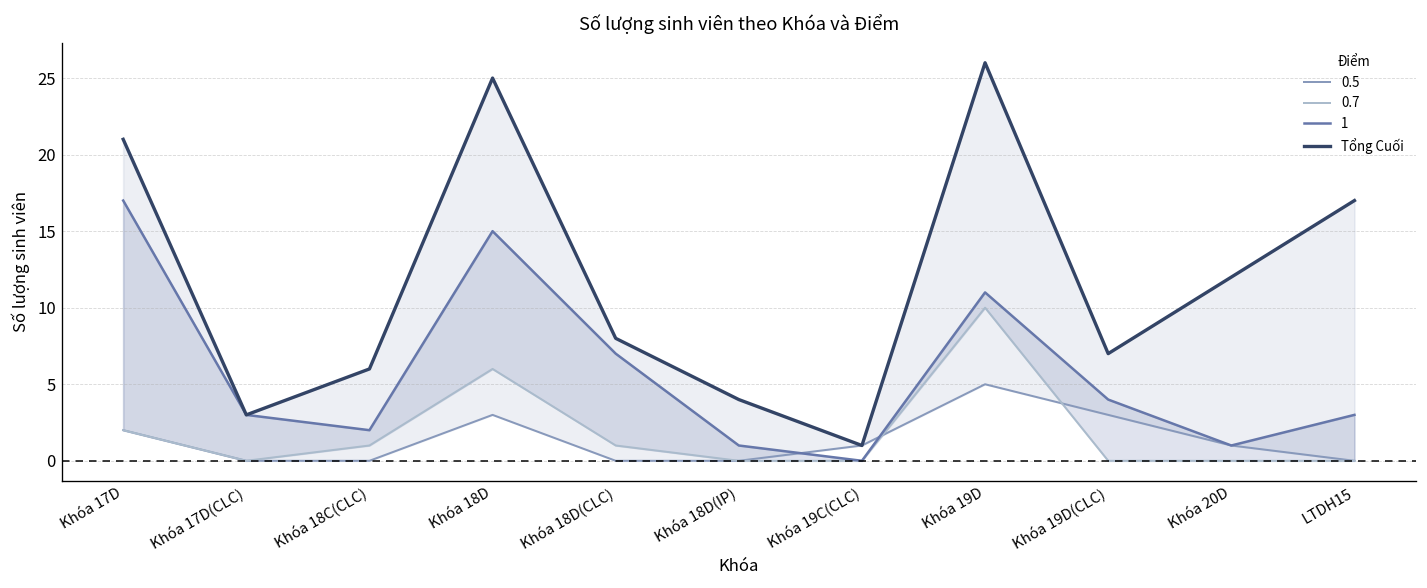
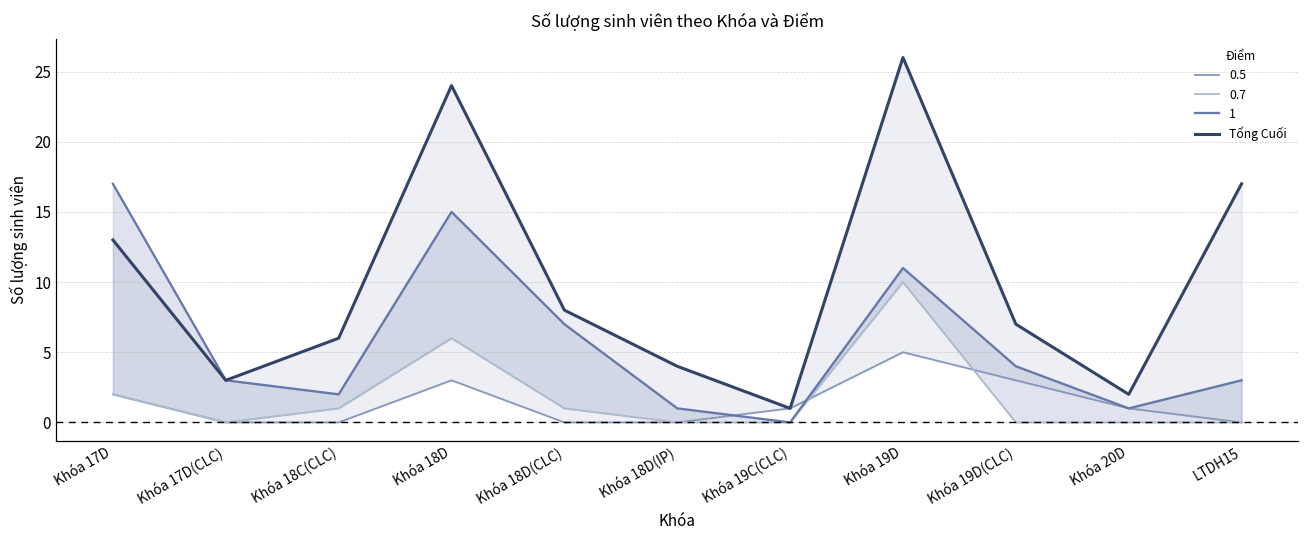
Tổng Cuối, Khóa 17D: 21 -> 13
Tổng Cuối, Khóa 18D: 25 -> 24
Tổng Cuối, Khóa 20D: 12 -> 2
